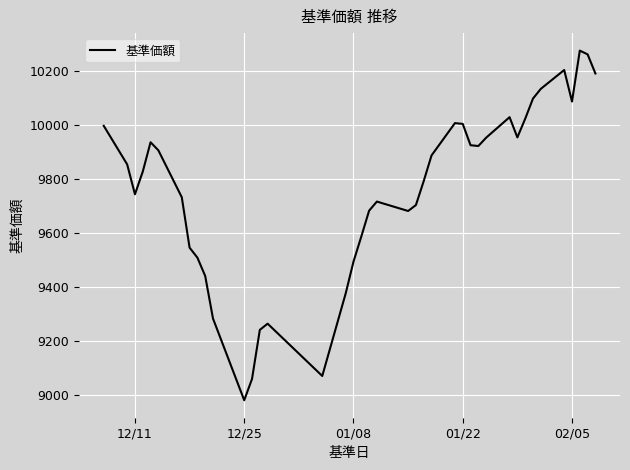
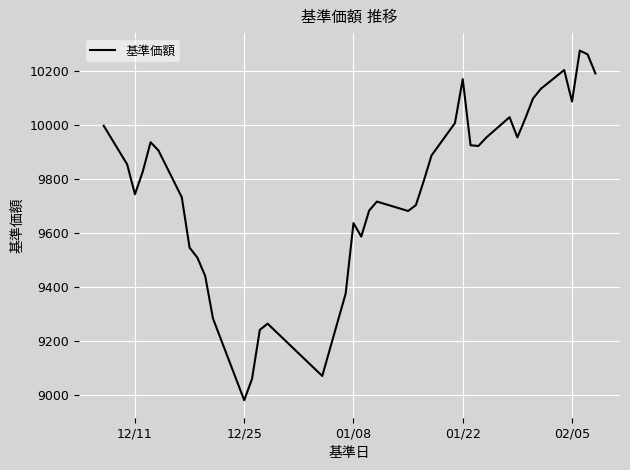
01/08: 9490 -> 9640
01/22: 10000 -> 10170
